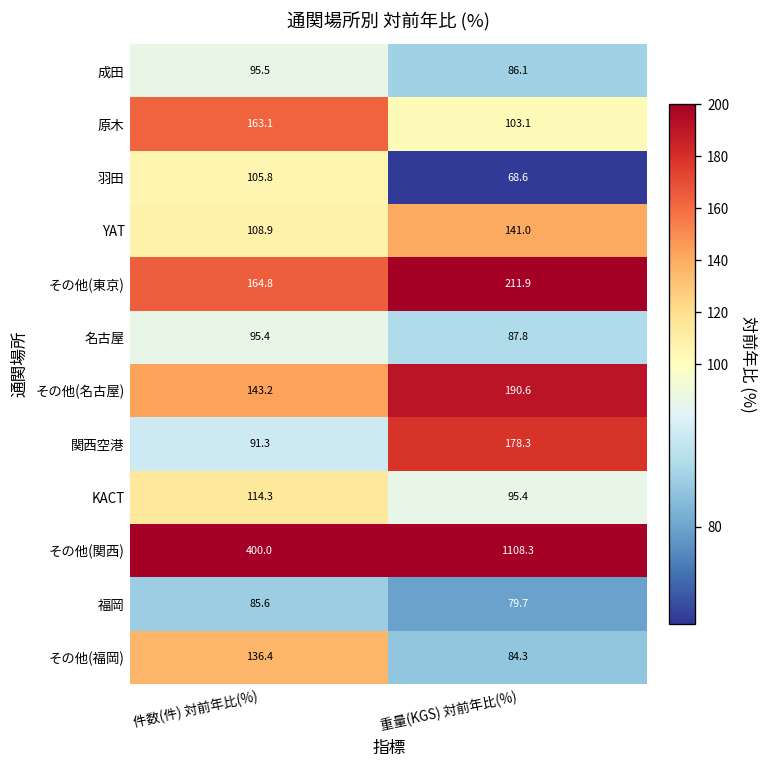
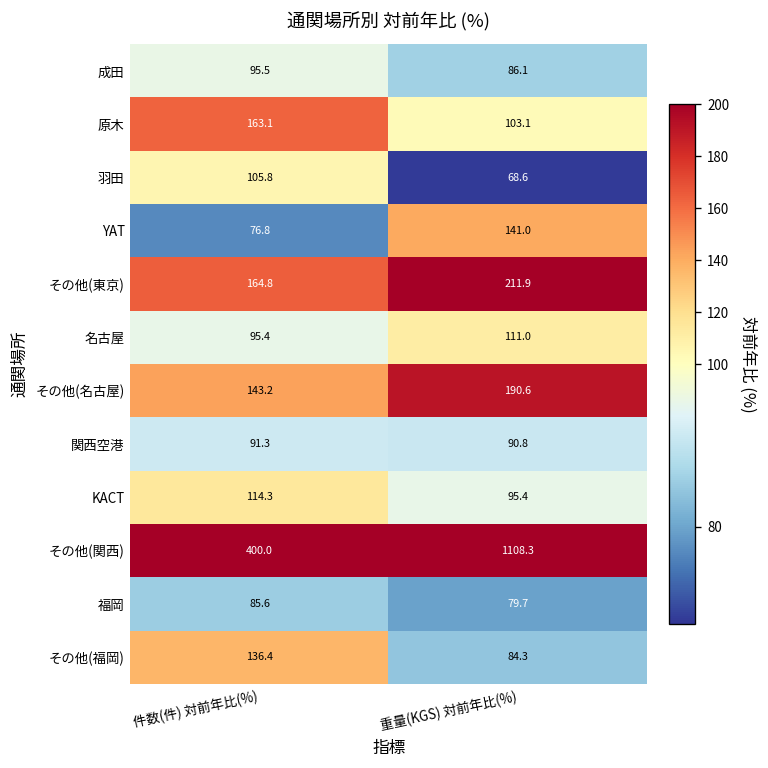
YAT, 件数(件) 対前年比(%): 108.9 -> 76.8
名古屋, 重量(KGS) 対前年比(%): 87.8 -> 111.0
関西空港, 重量(KGS) 対前年比(%): 178.3 -> 90.8
